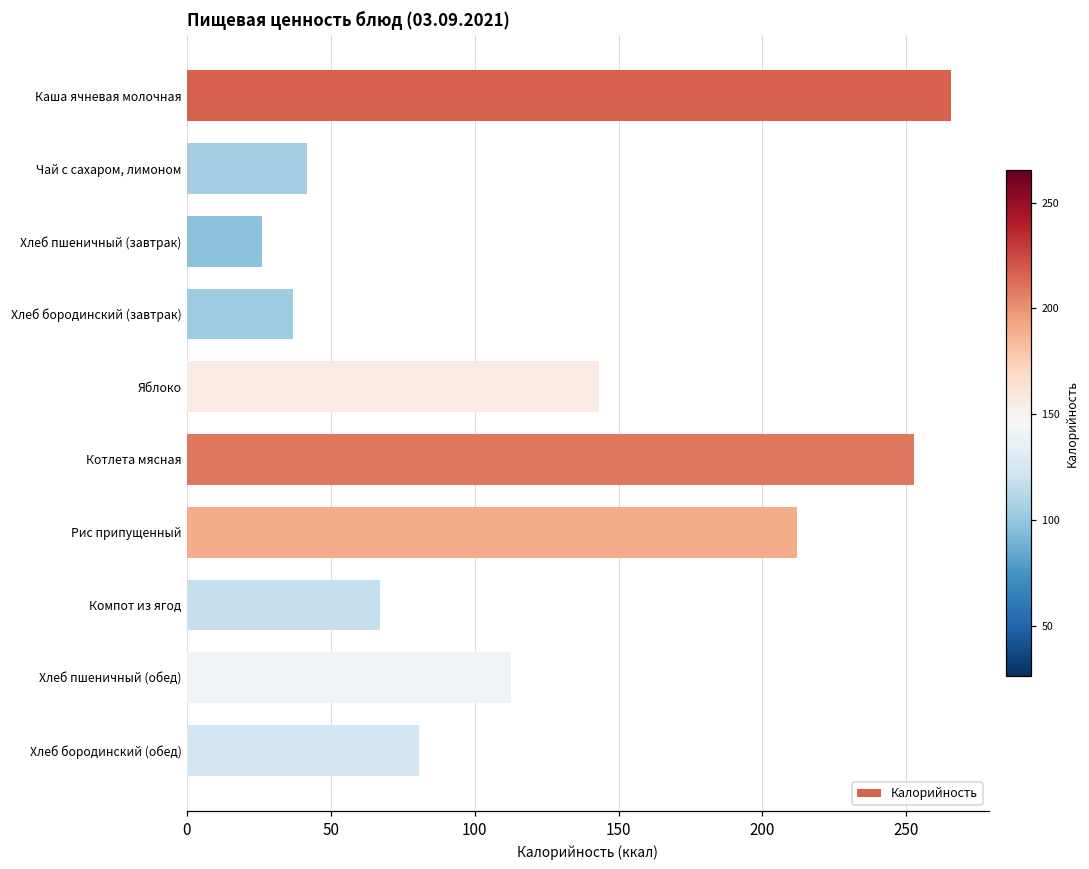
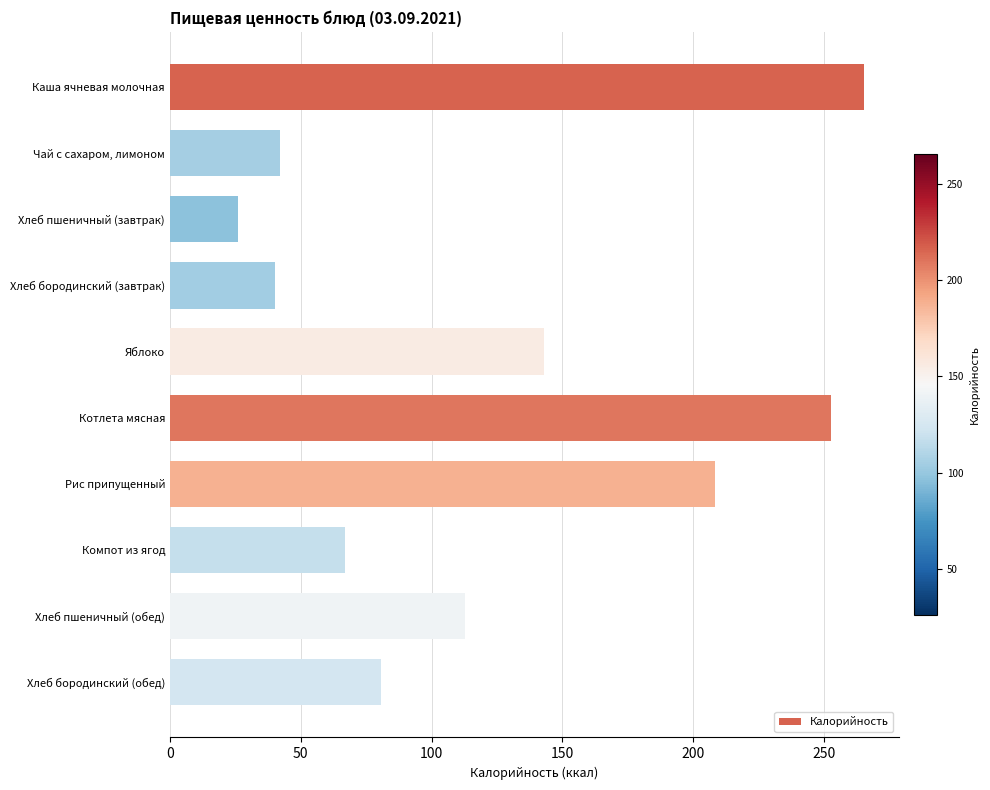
Хлеб бородинский (завтрак): 37 -> 40
Рис припущенный: 212 -> 208
